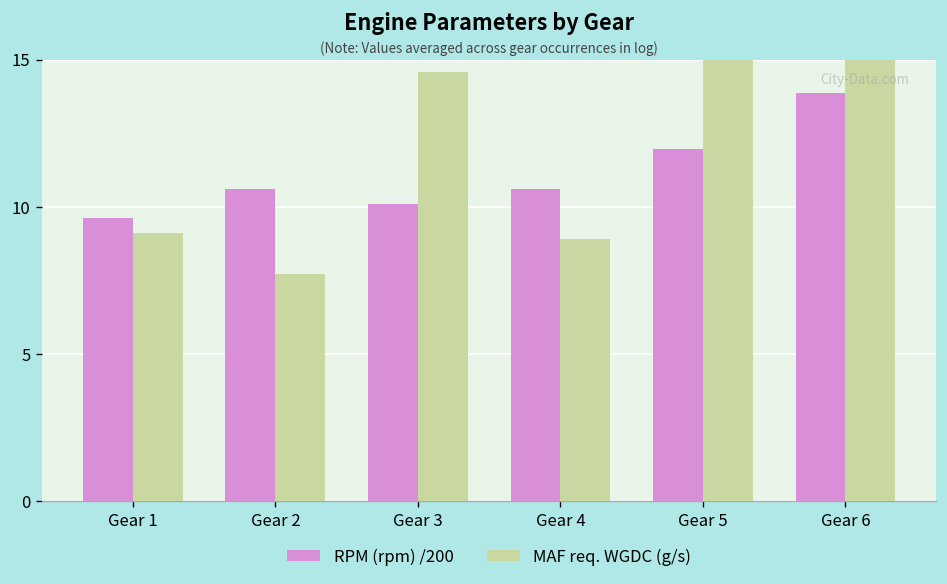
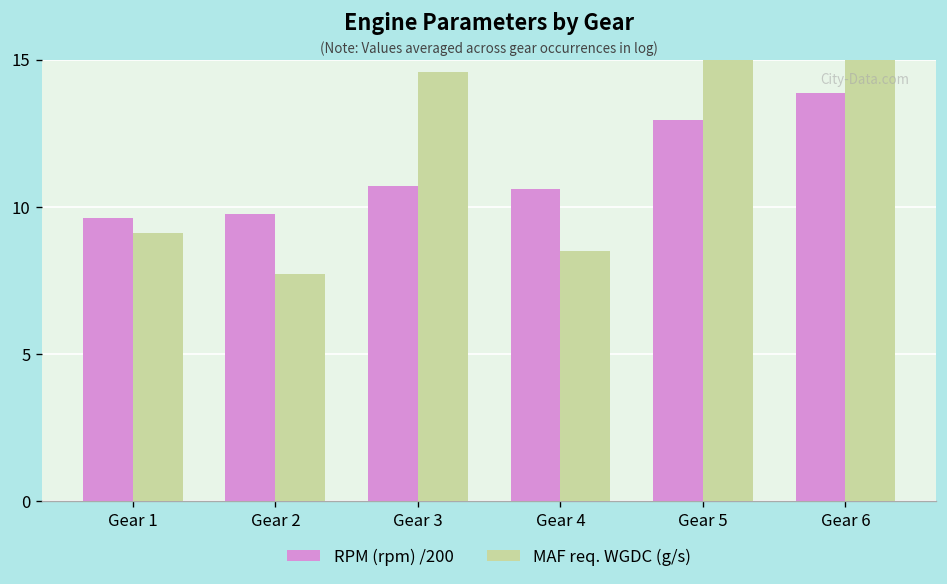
RPM (rpm) /200, Gear 2: 10.6 -> 9.8
RPM (rpm) /200, Gear 3: 10.1 -> 10.7
MAF req. WGDC (g/s), Gear 4: 8.9 -> 8.5
RPM (rpm) /200, Gear 5: 12.0 -> 13.0
